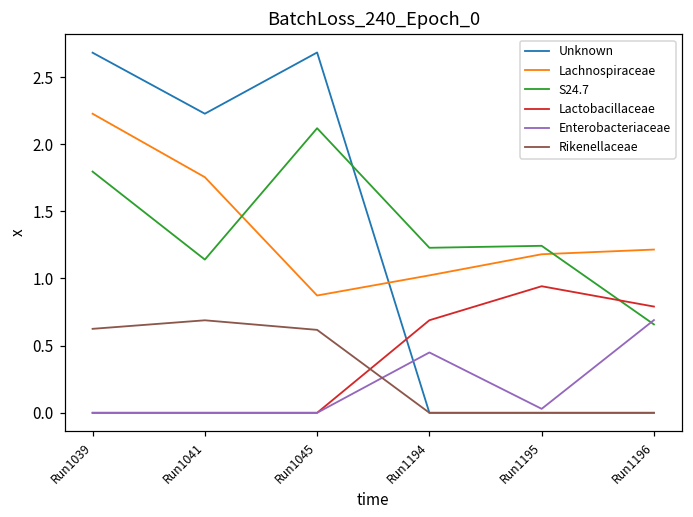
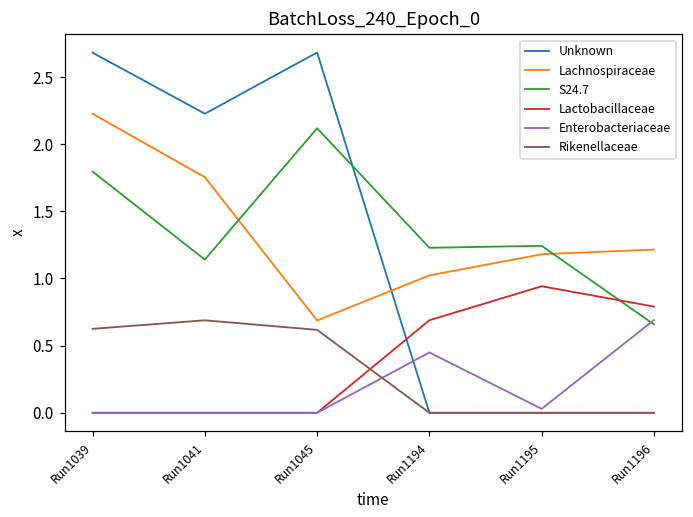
Lachnospiraceae, Run1045: 0.87 -> 0.69
